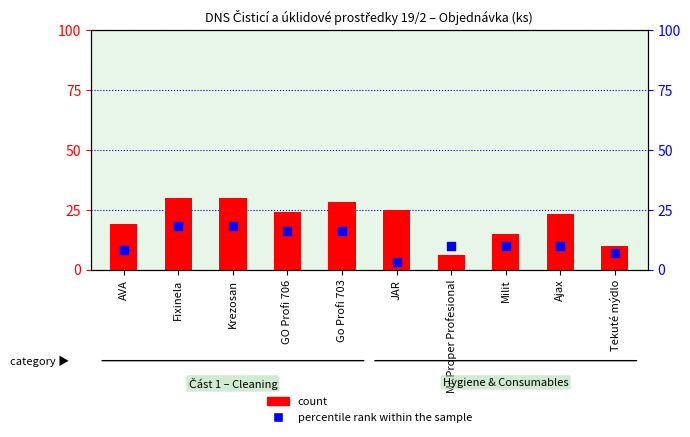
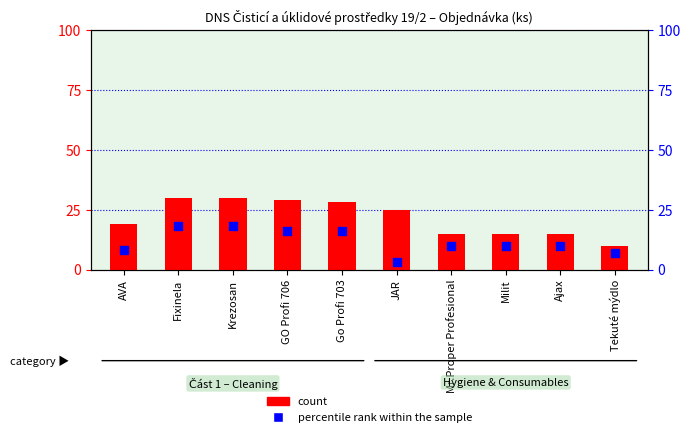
count, GO Profi 706: 24 -> 29
count, Mr.Proper Profesional: 6 -> 15
count, Ajax: 23 -> 15
